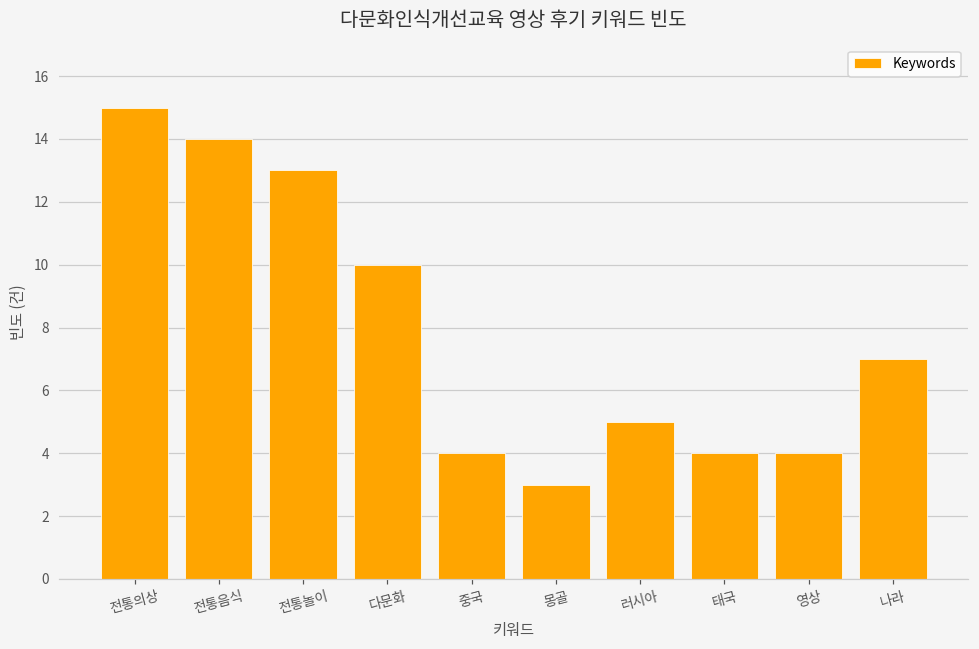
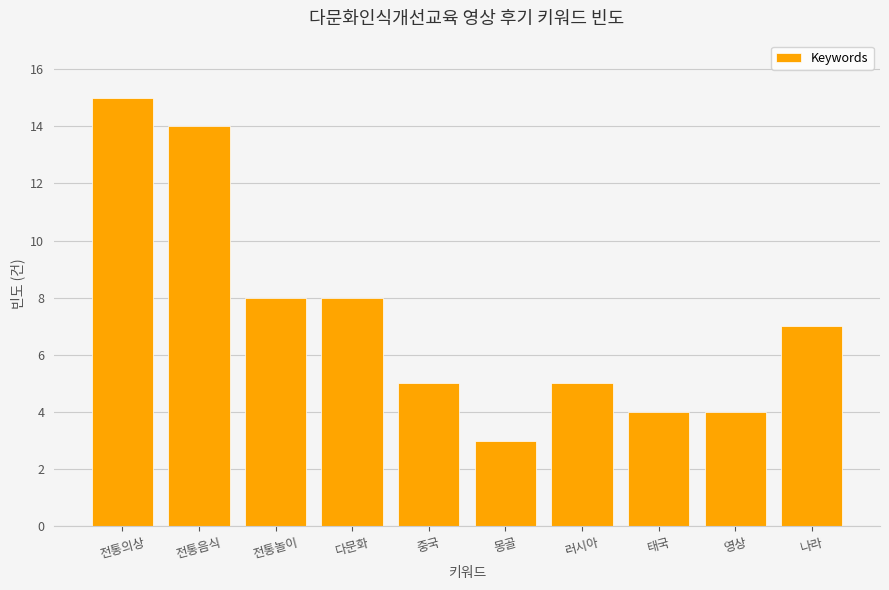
전통놀이: 13 -> 8
다문화: 10 -> 8
중국: 4 -> 5
